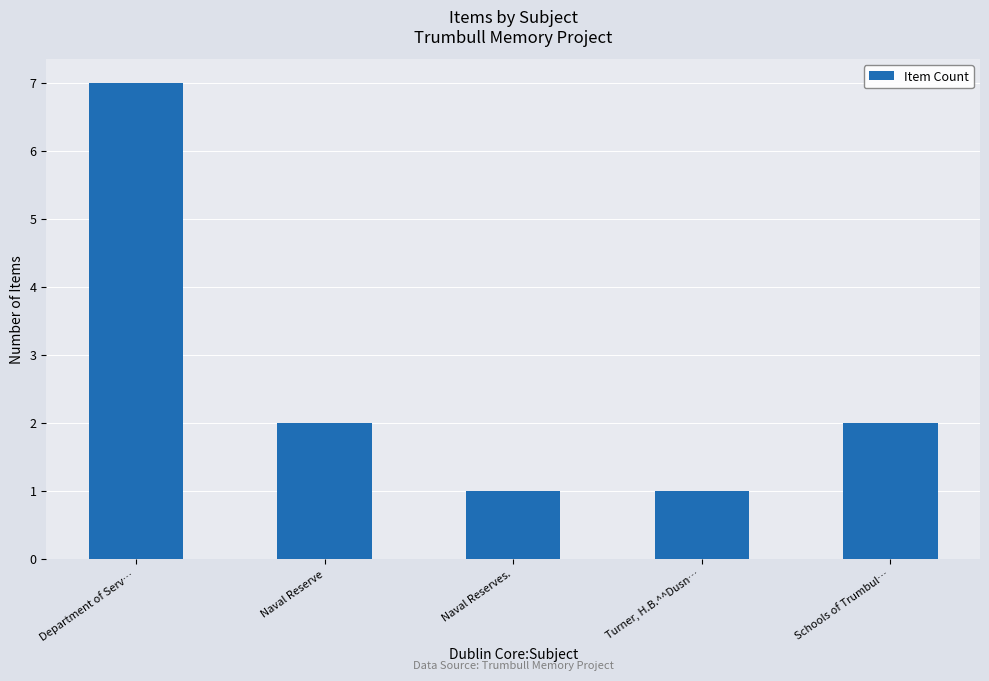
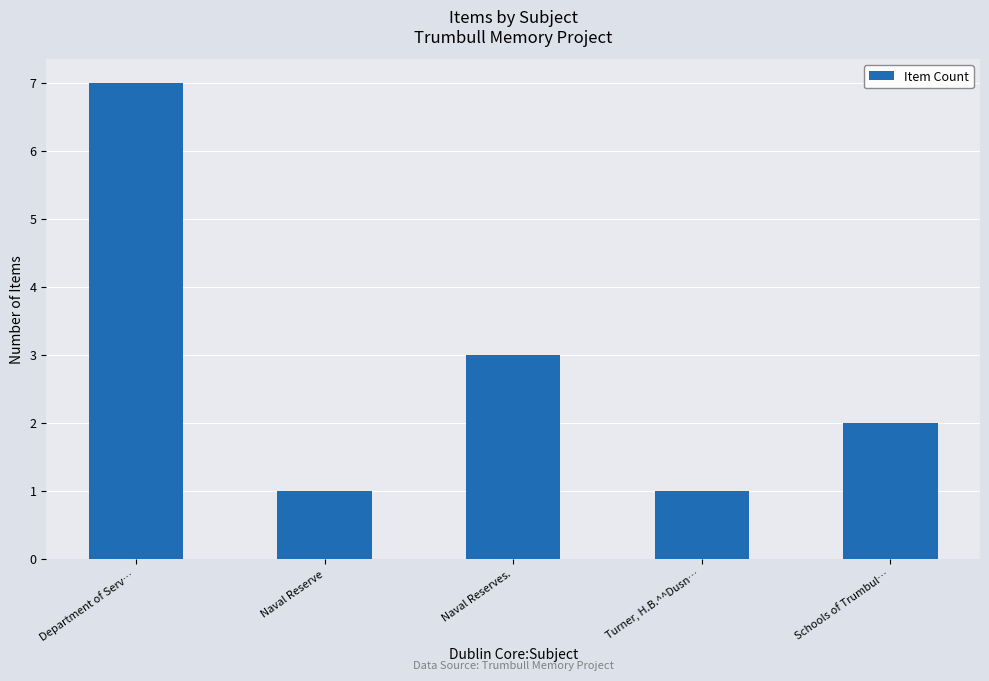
Naval Reserve: 2 -> 1
Naval Reserves.: 1 -> 3
